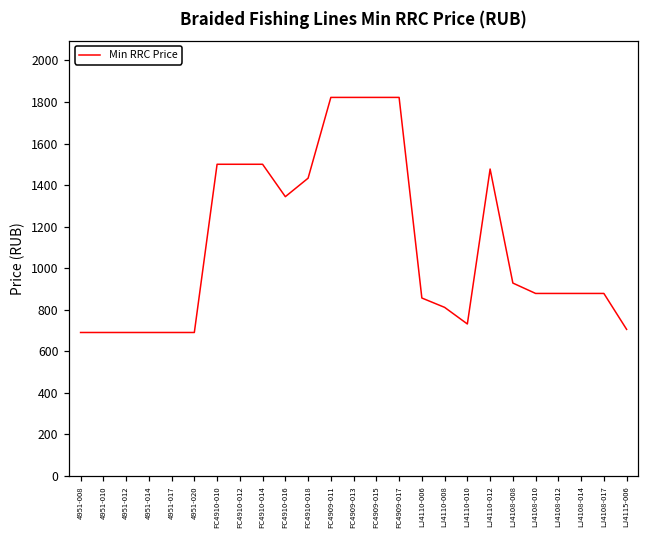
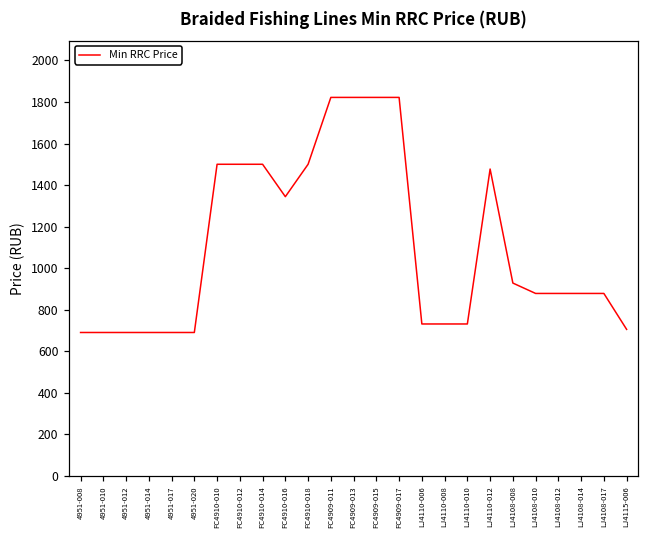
FC4910-018: 1430 -> 1500
LJ4110-006: 860 -> 730
LJ4110-008: 810 -> 730
